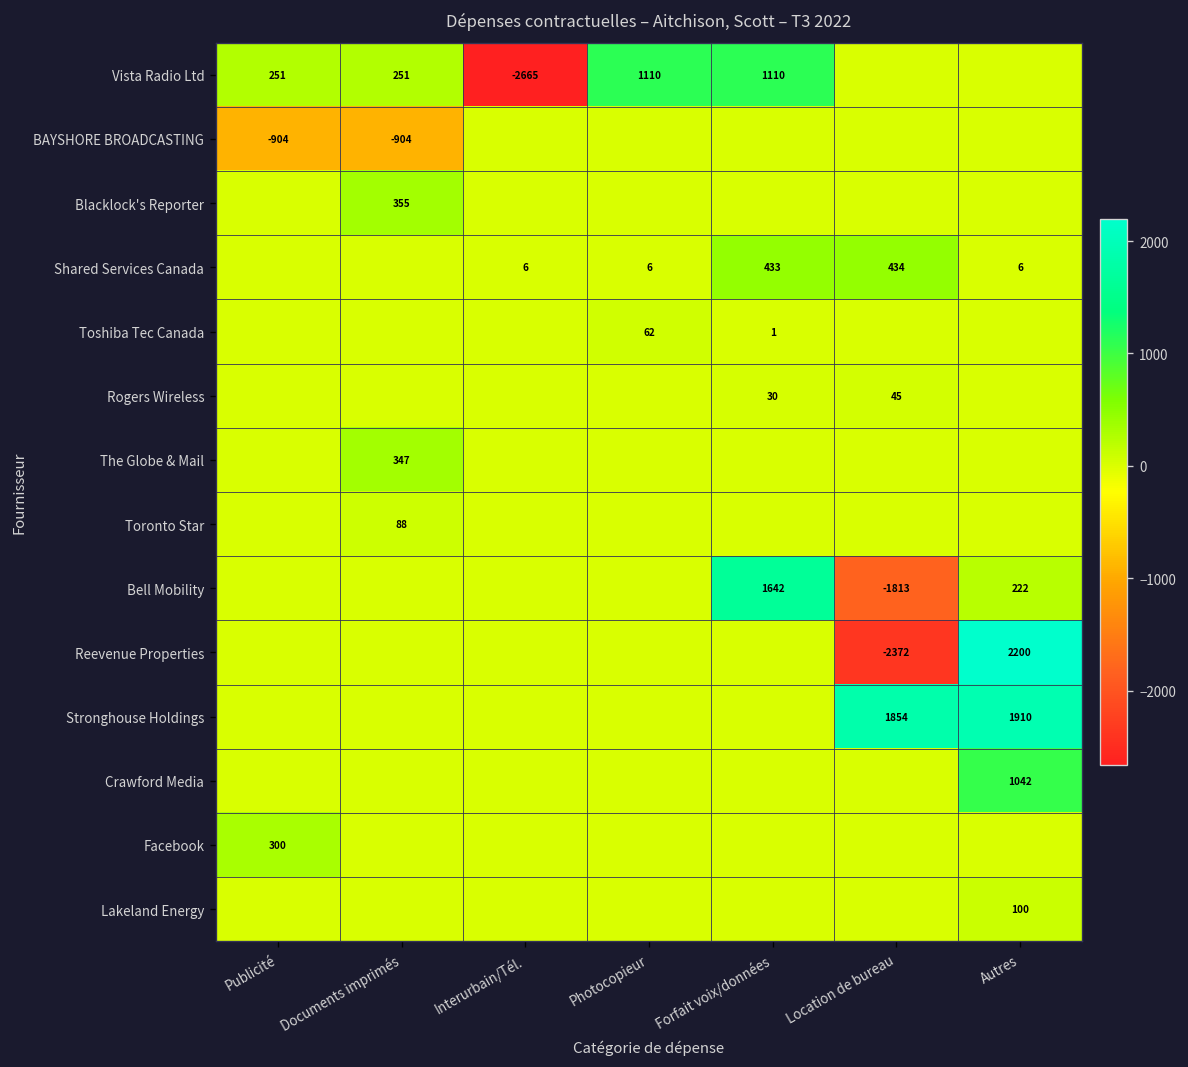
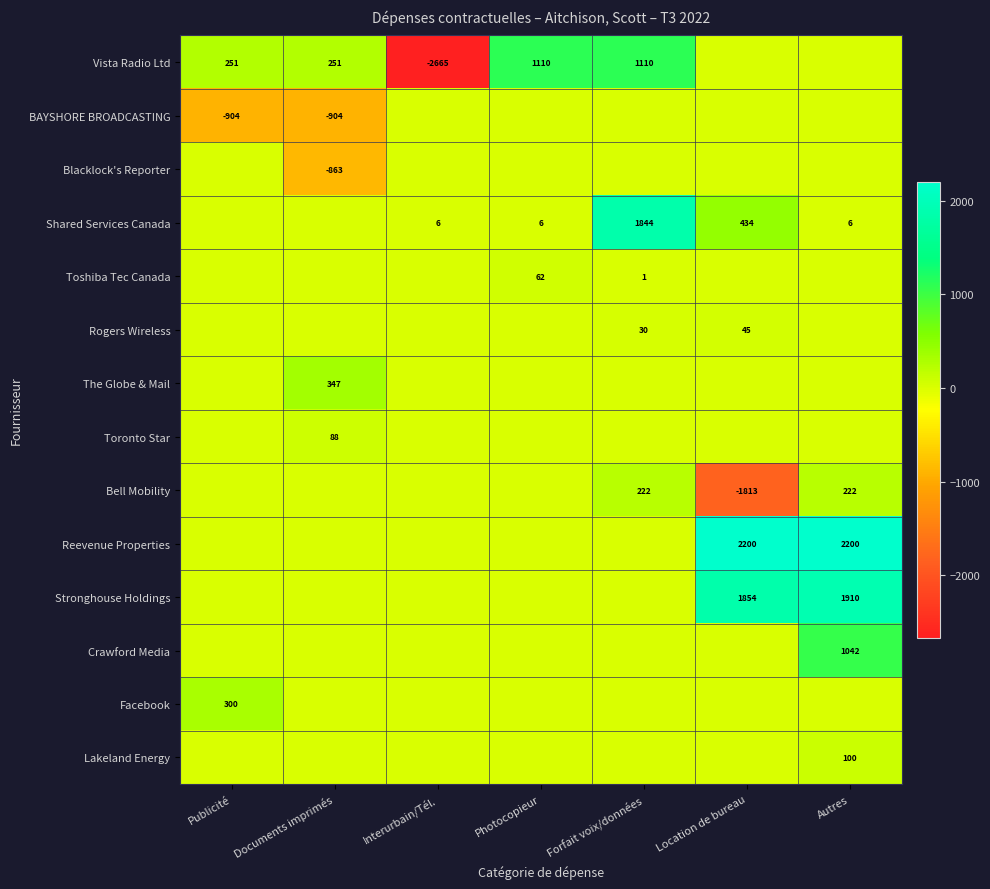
Blacklock's Reporter, Documents imprimés: 355 -> -863
Shared Services Canada, Forfait voix/données: 433 -> 1844
Bell Mobility, Forfait voix/données: 1642 -> 222
Reevenue Properties, Location de bureau: -2372 -> 2200
